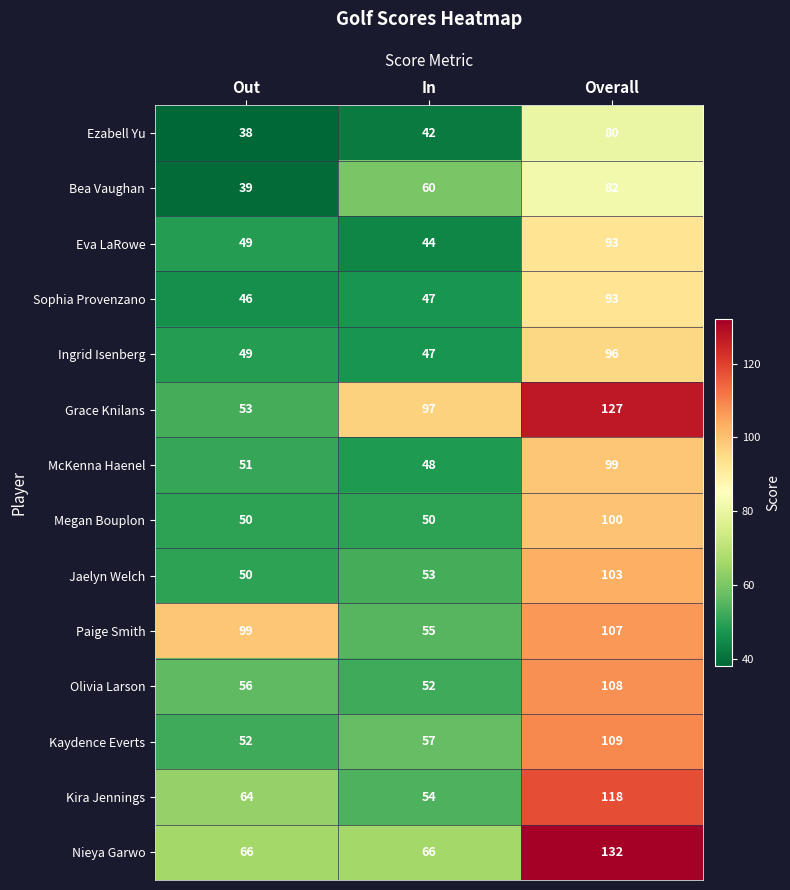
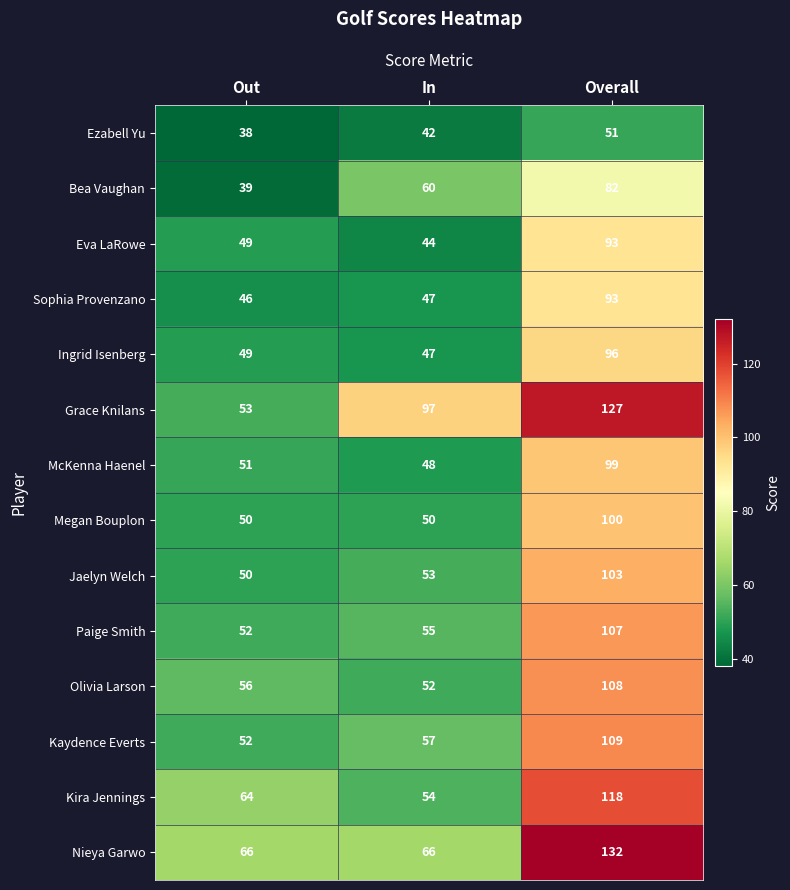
Ezabell Yu, Overall: 80 -> 51
Paige Smith, Out: 99 -> 52
